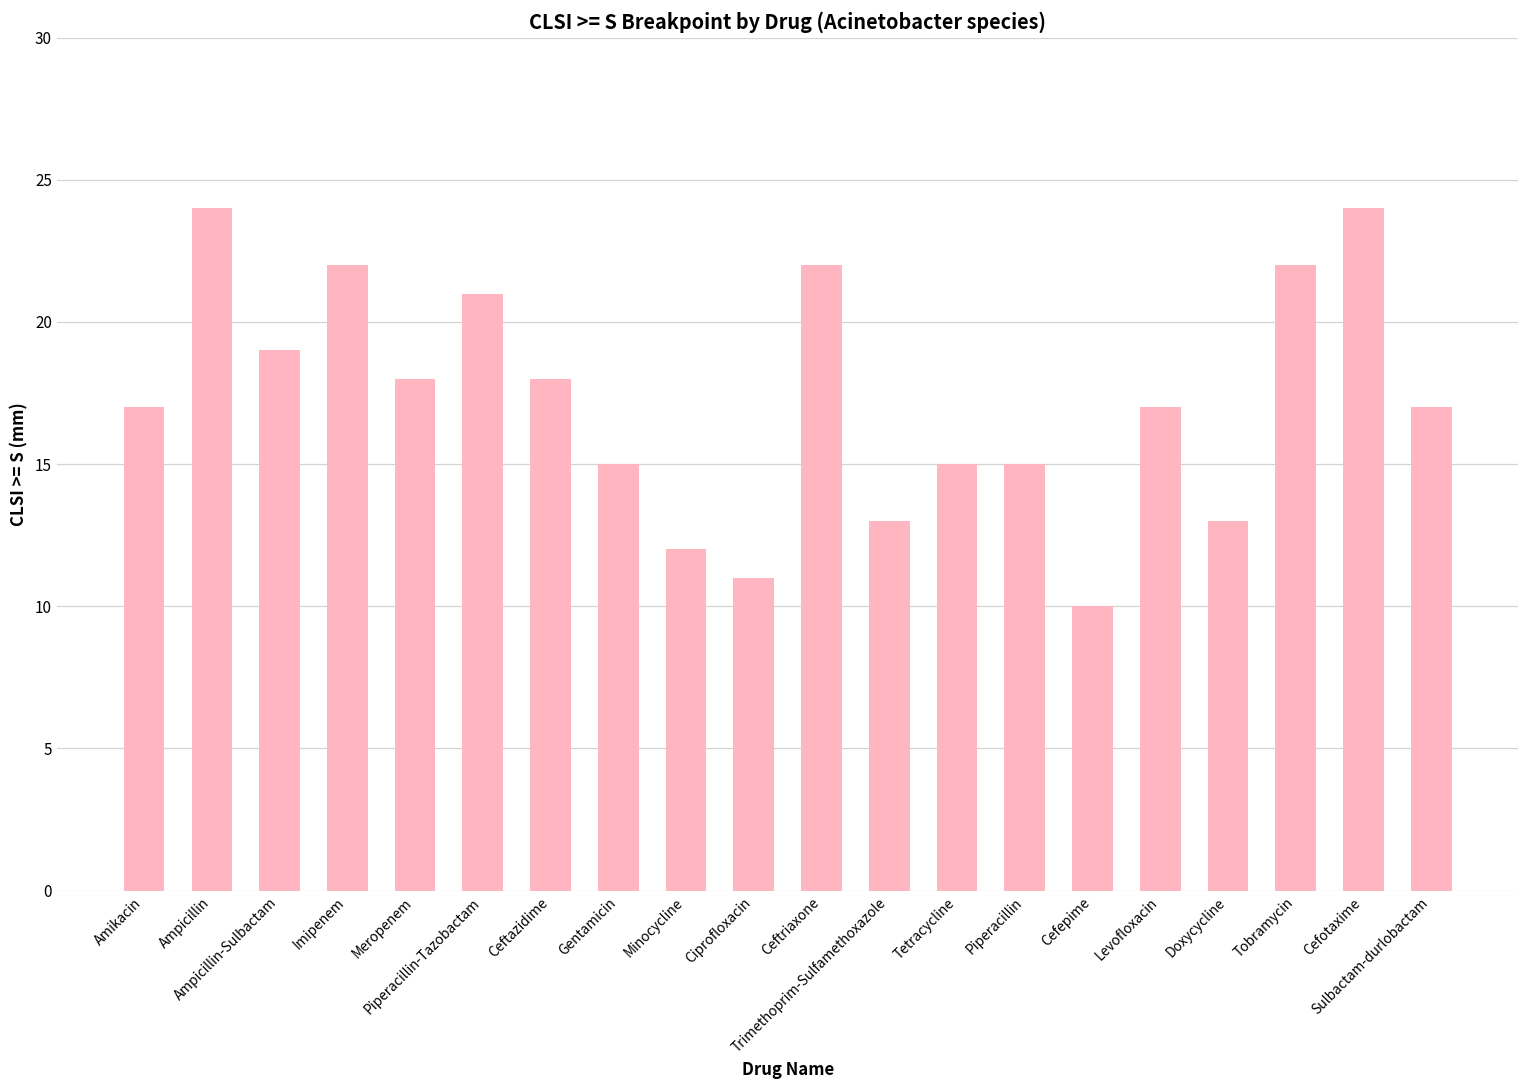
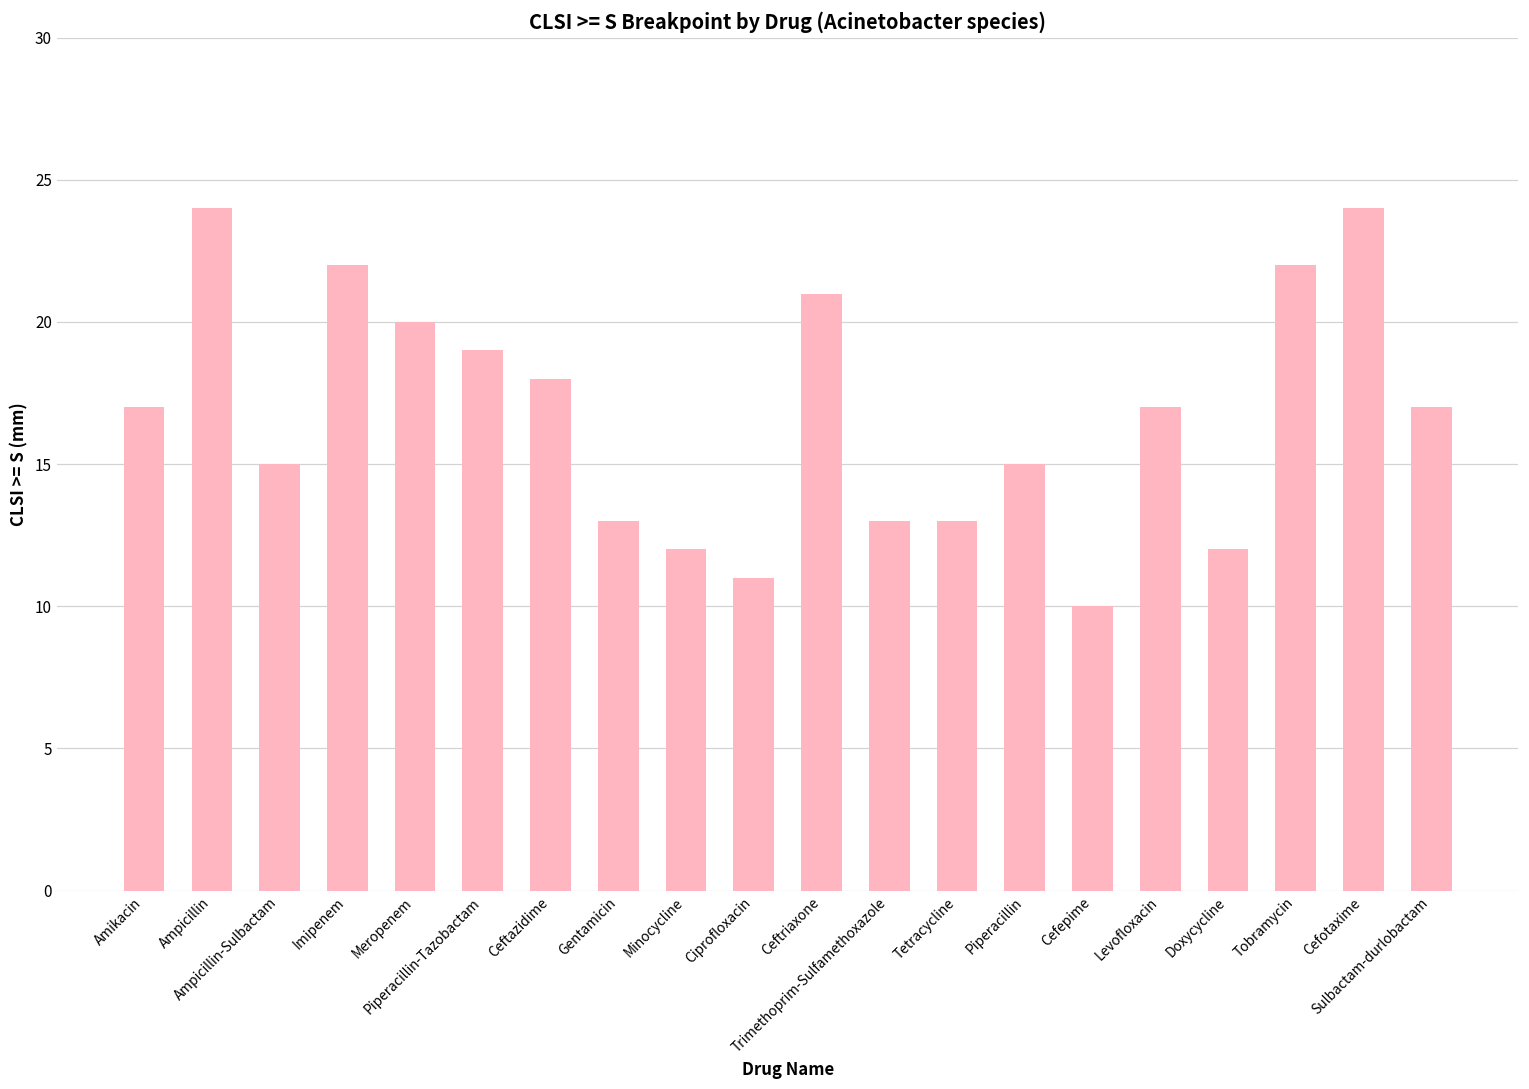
Ampicillin-Sulbactam: 19 -> 15
Meropenem: 18 -> 20
Piperacillin-Tazobactam: 21 -> 19
Gentamicin: 15 -> 13
Ceftriaxone: 22 -> 21
Tetracycline: 15 -> 13
Doxycycline: 13 -> 12
